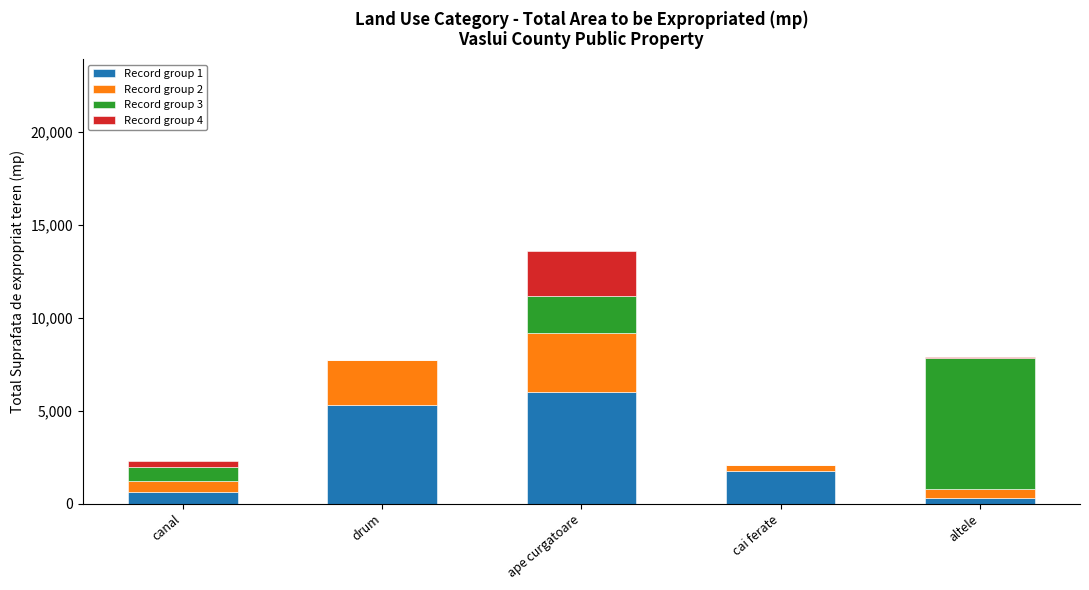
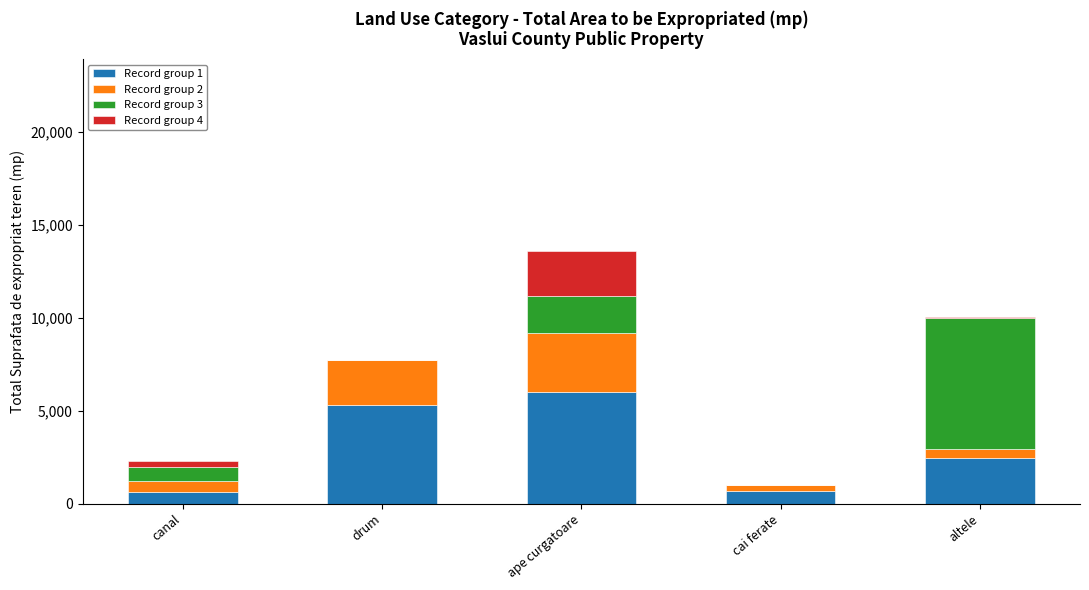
Record group 1, cai ferate: 1,700 -> 700
Record group 1, altele: 300 -> 2,500
